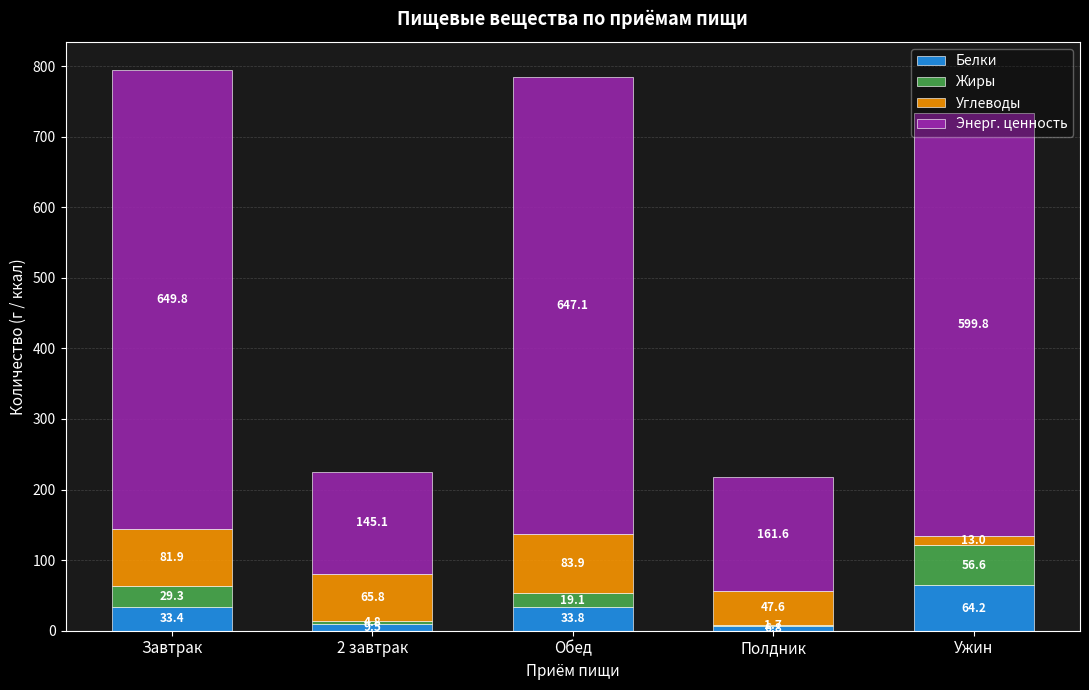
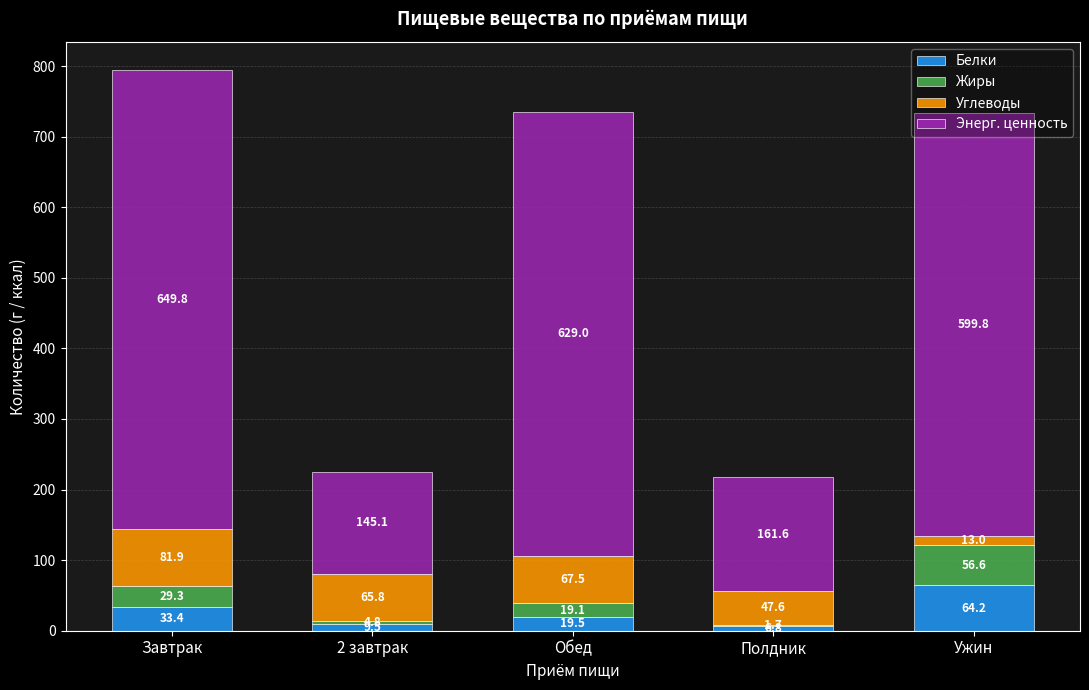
Белки, Обед: 33.8 -> 19.5
Углеводы, Обед: 83.9 -> 67.5
Энерг. ценность, Обед: 647.1 -> 629.0
